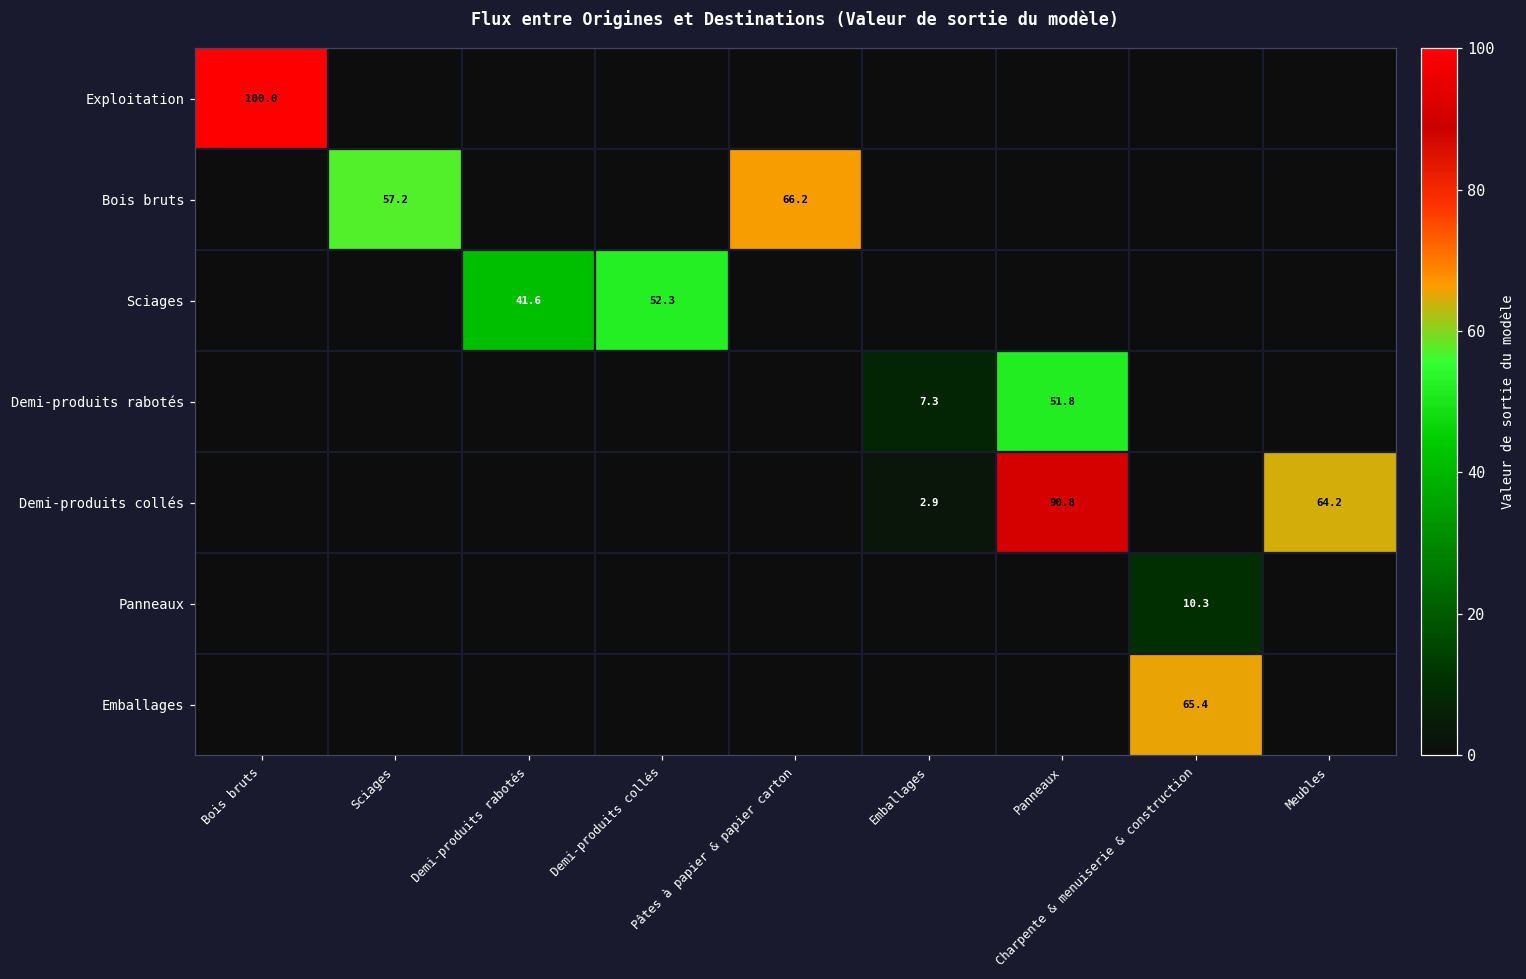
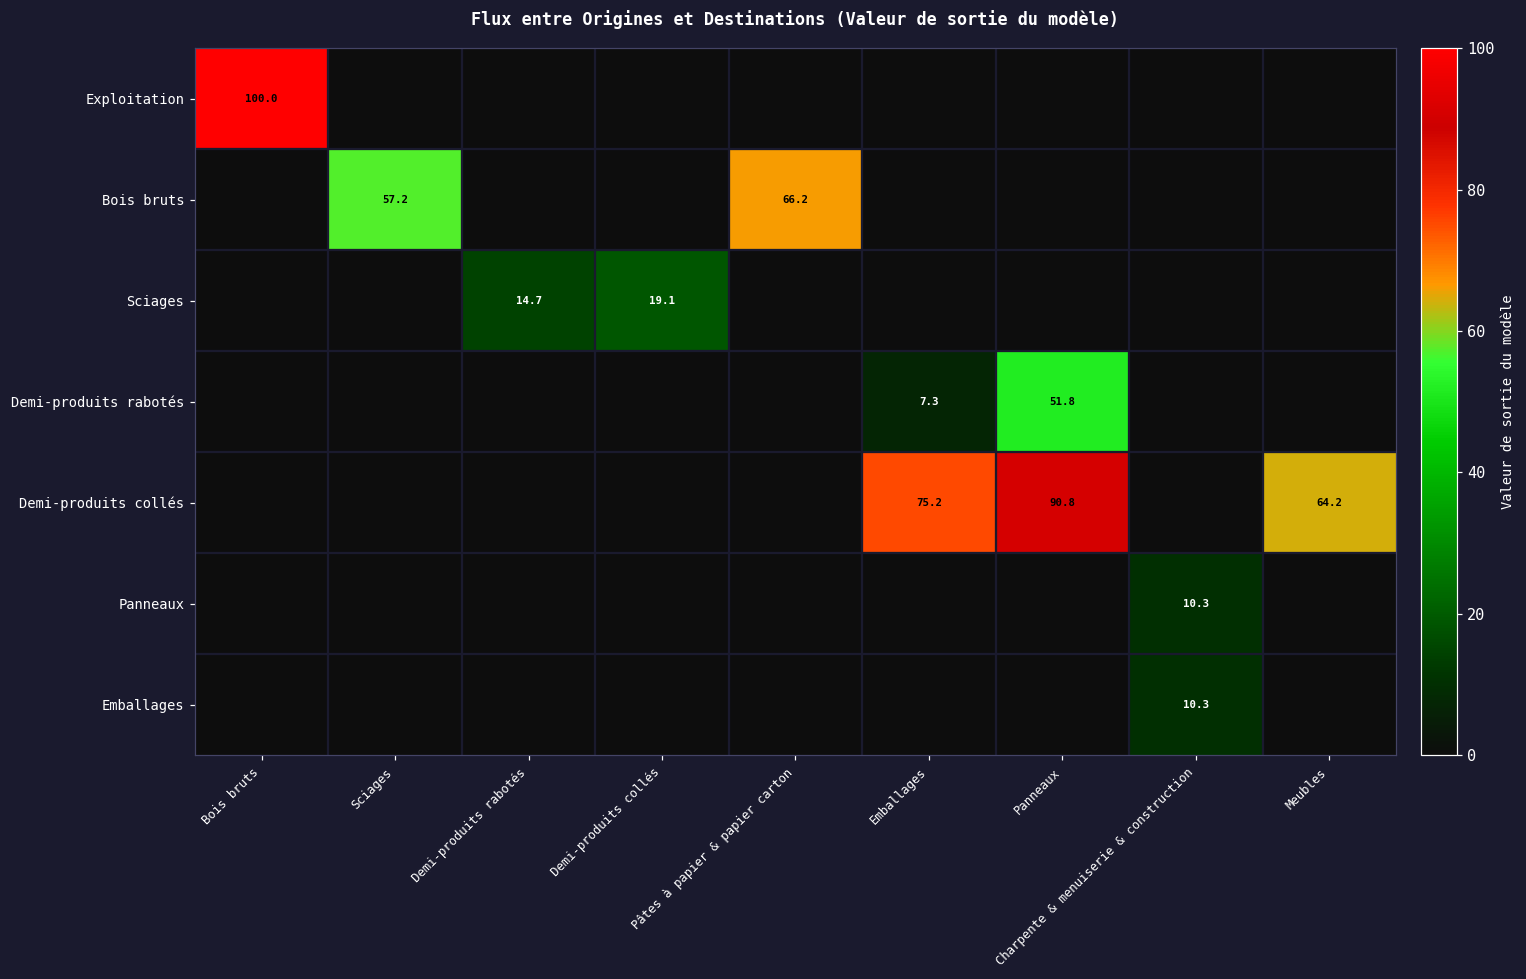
Sciages, Demi-produits rabotés: 41.6 -> 14.7
Sciages, Demi-produits collés: 52.3 -> 19.1
Demi-produits collés, Emballages: 2.9 -> 75.2
Emballages, Charpente & menuiserie & construction: 65.4 -> 10.3
